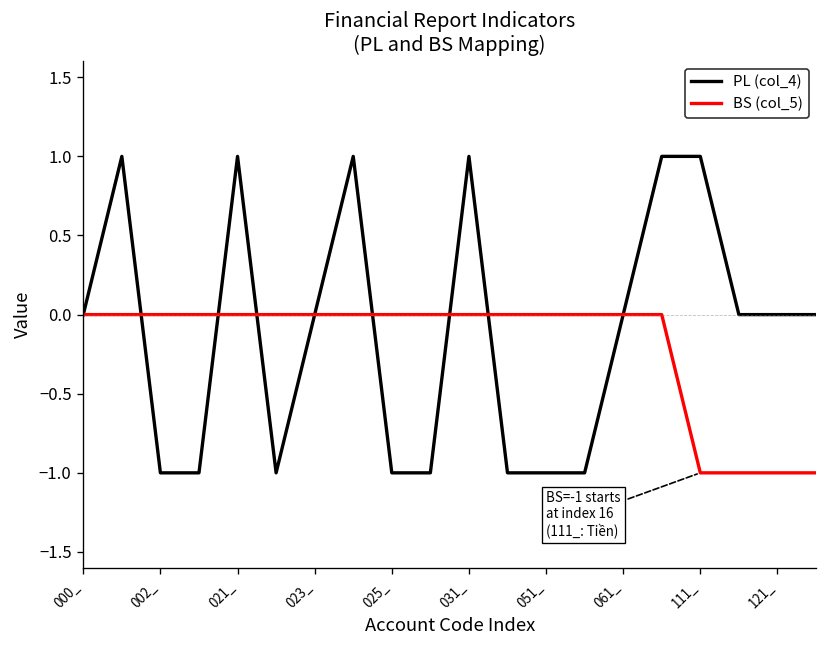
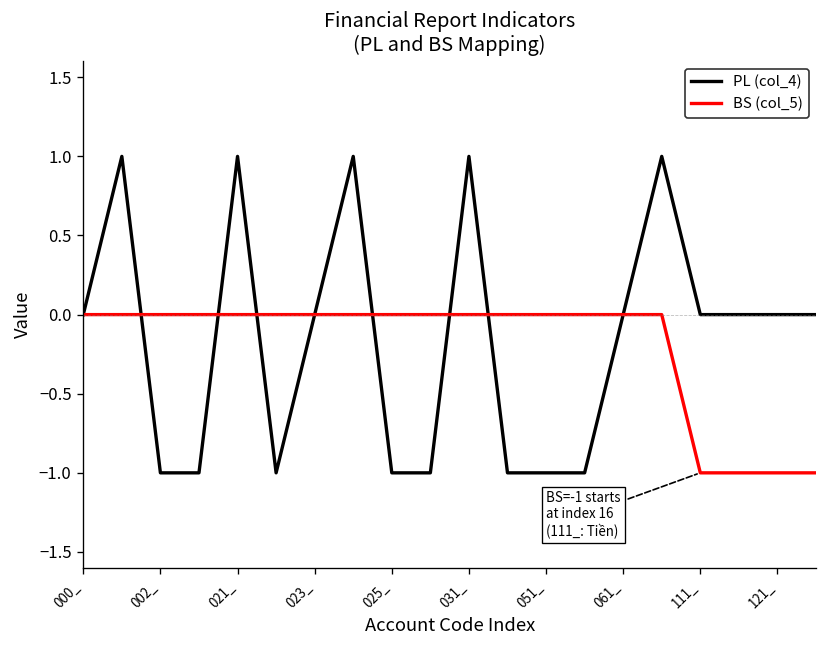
PL (col_4), 111_: 1 -> 0
